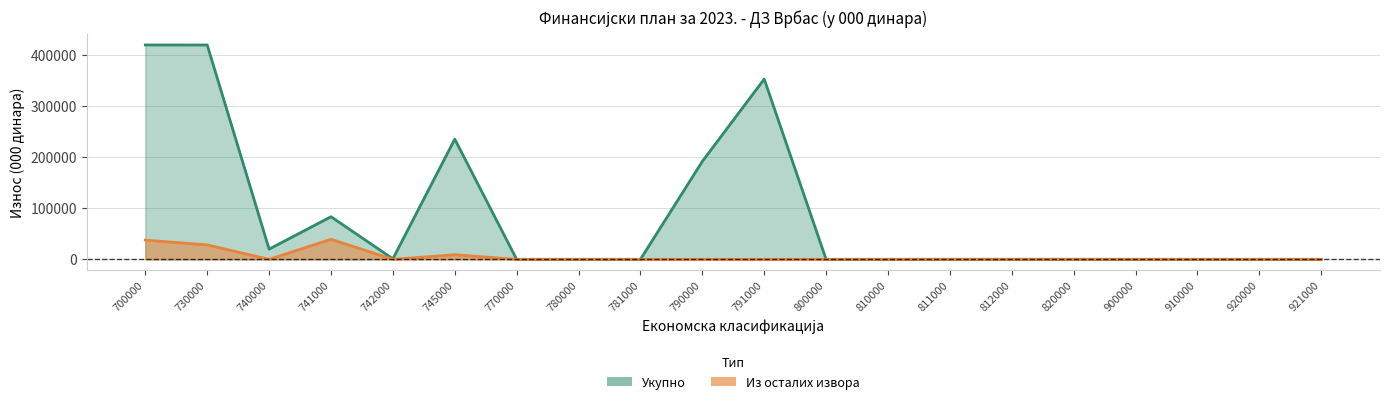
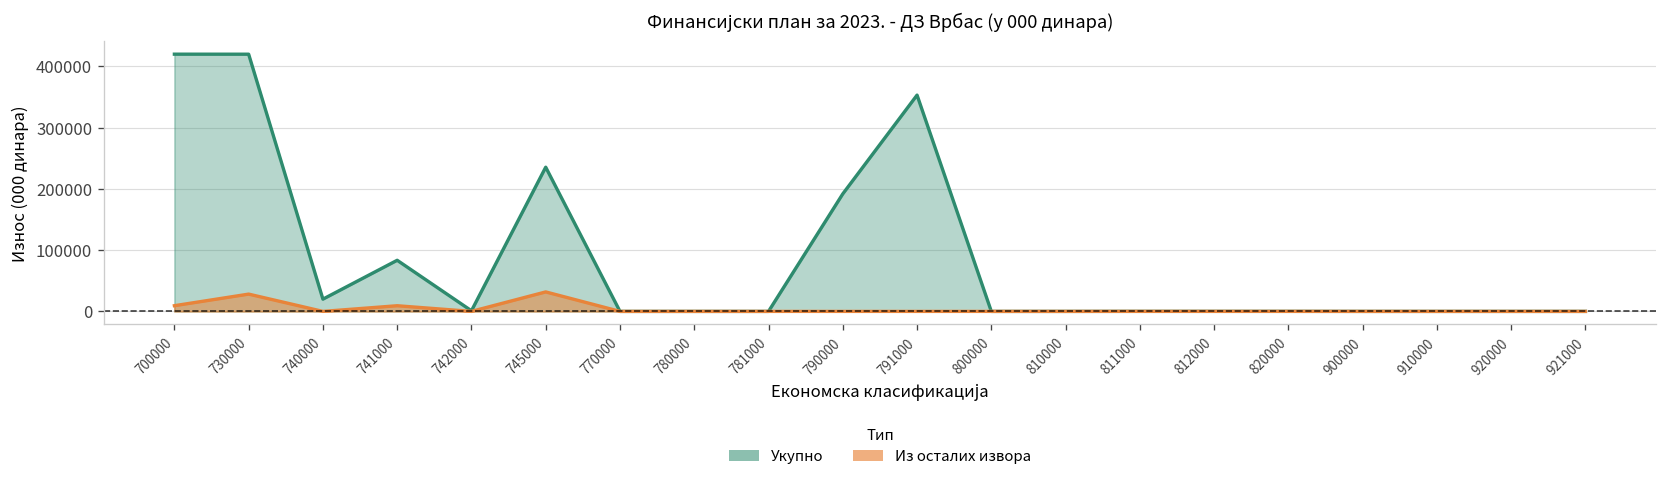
Из осталих извора, 700000: 40000 -> 10000
Из осталих извора, 741000: 40000 -> 10000
Из осталих извора, 745000: 10000 -> 30000
